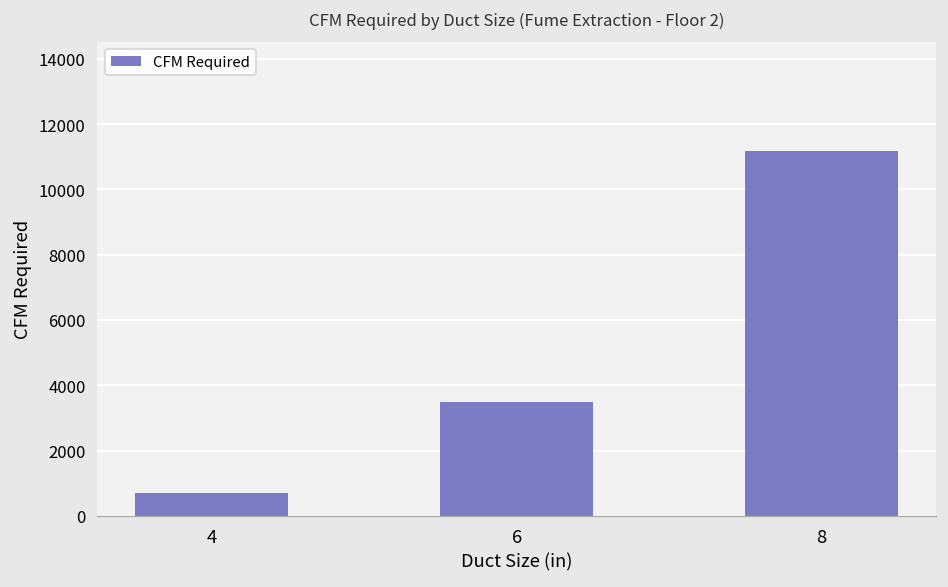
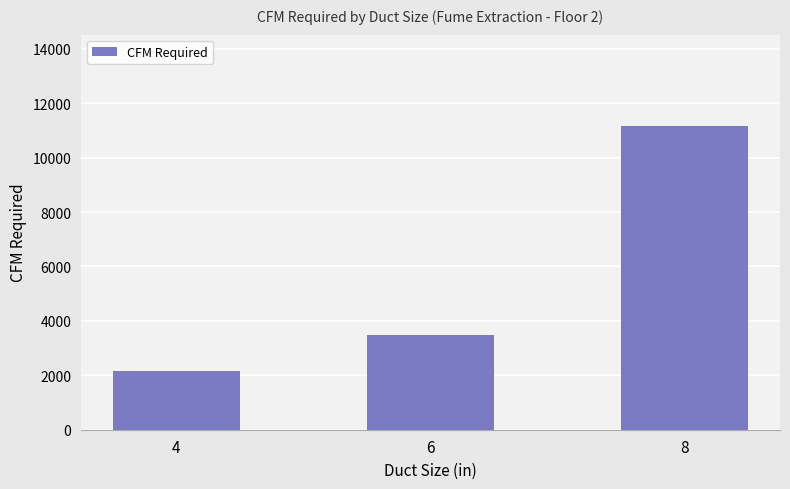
4: 700 -> 2200
